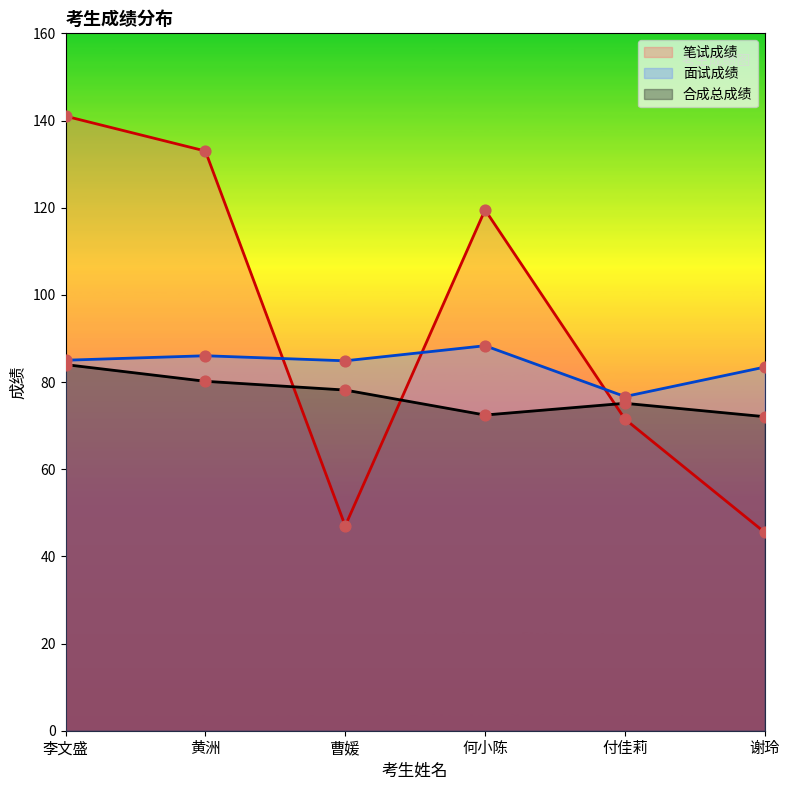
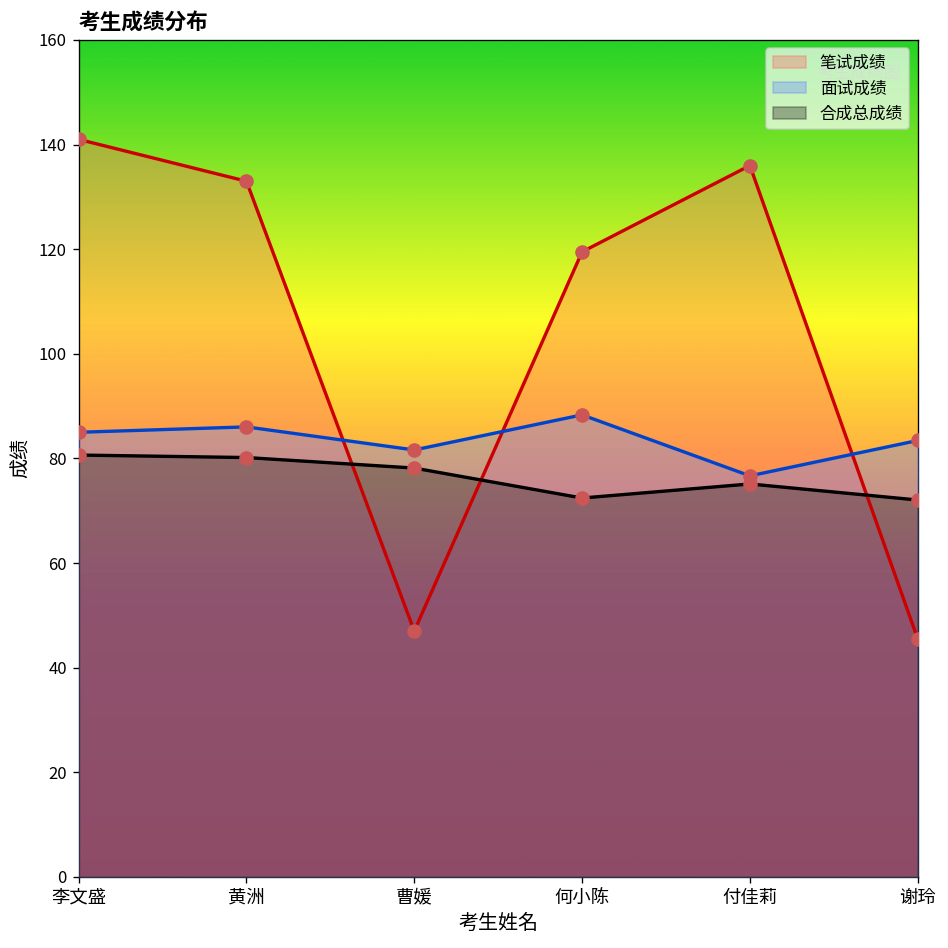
合成总成绩, 李文盛: 84 -> 81
面试成绩, 曹媛: 85 -> 82
笔试成绩, 付佳莉: 72 -> 136
